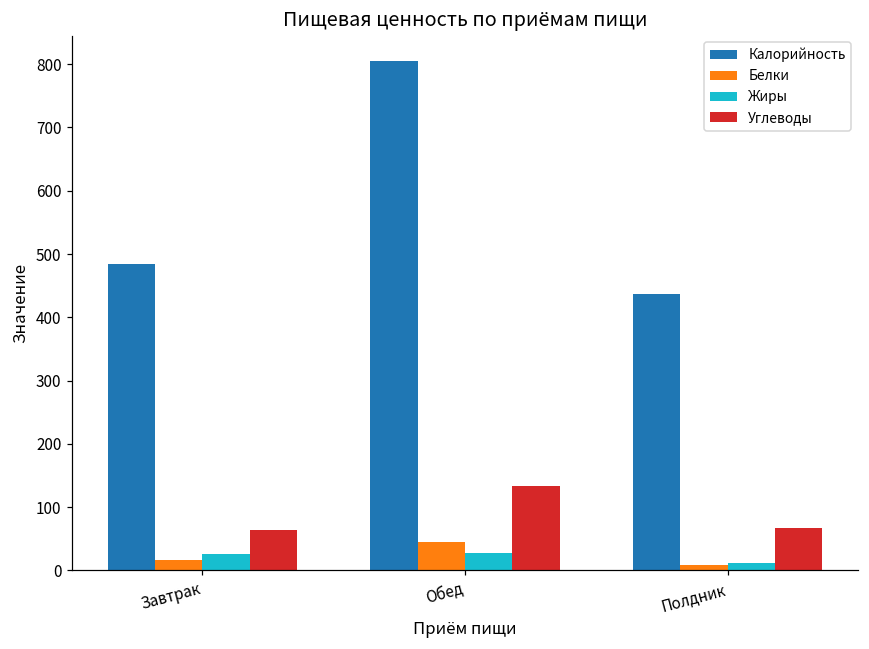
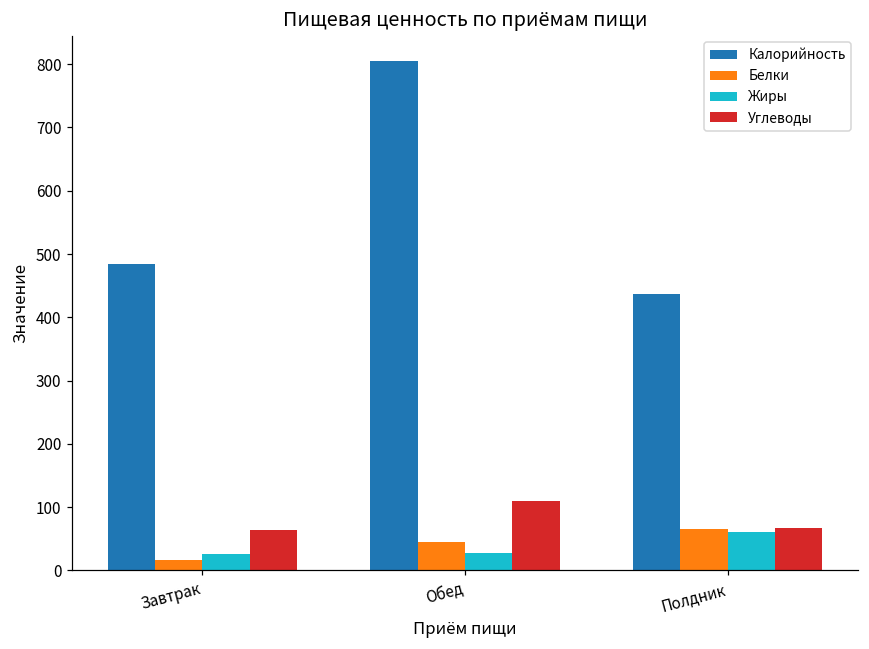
Углеводы, Обед: 130 -> 110
Белки, Полдник: 10 -> 70
Жиры, Полдник: 10 -> 60
